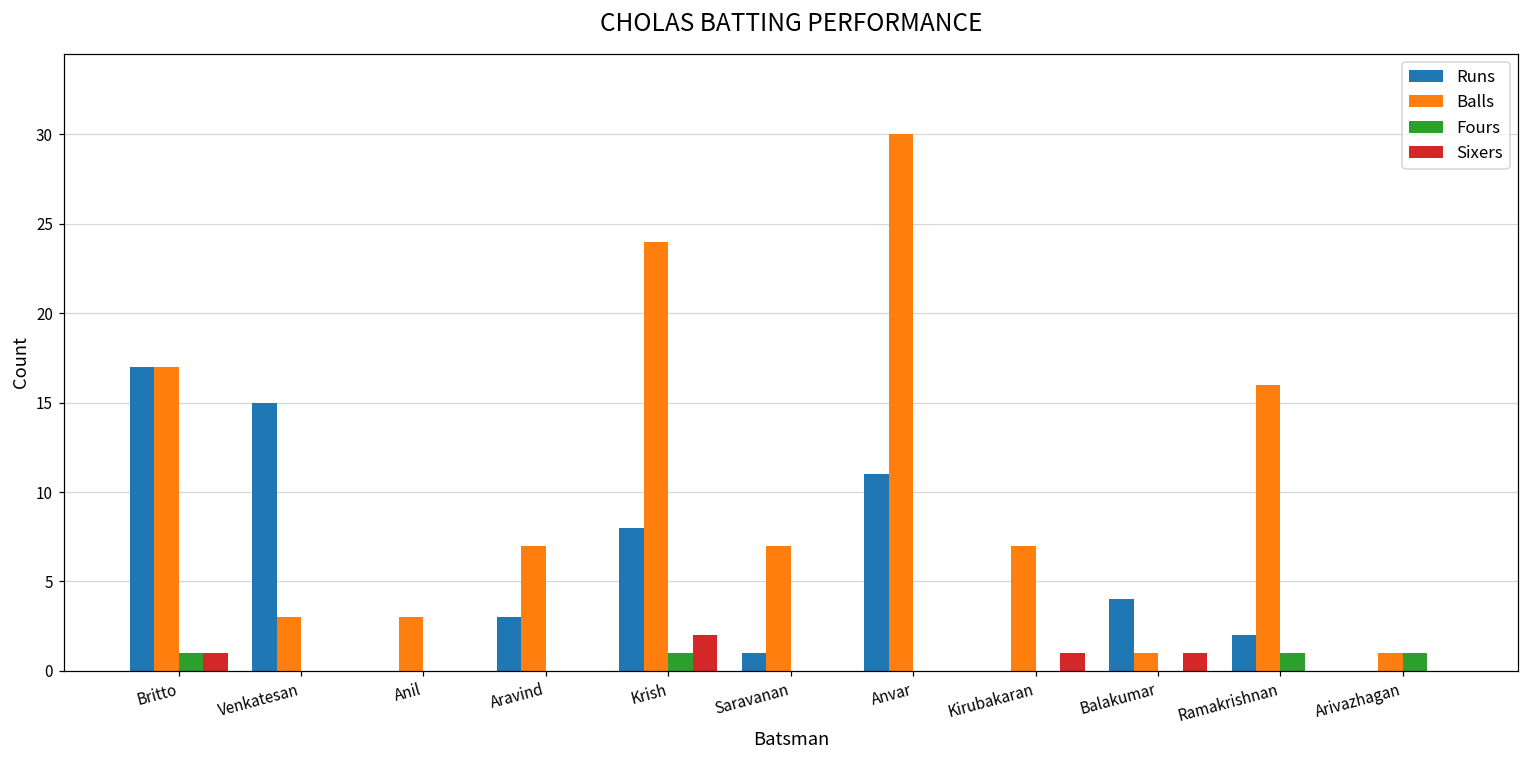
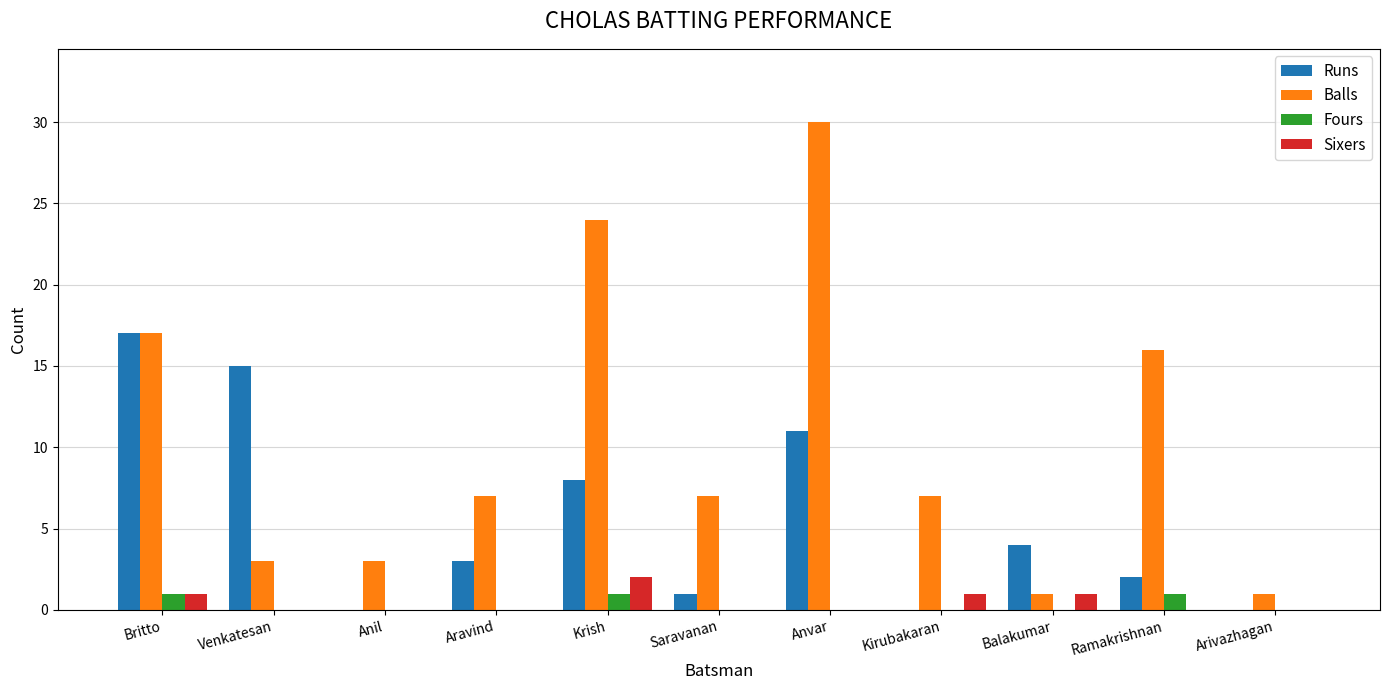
Fours, Arivazhagan: 1 -> 0
